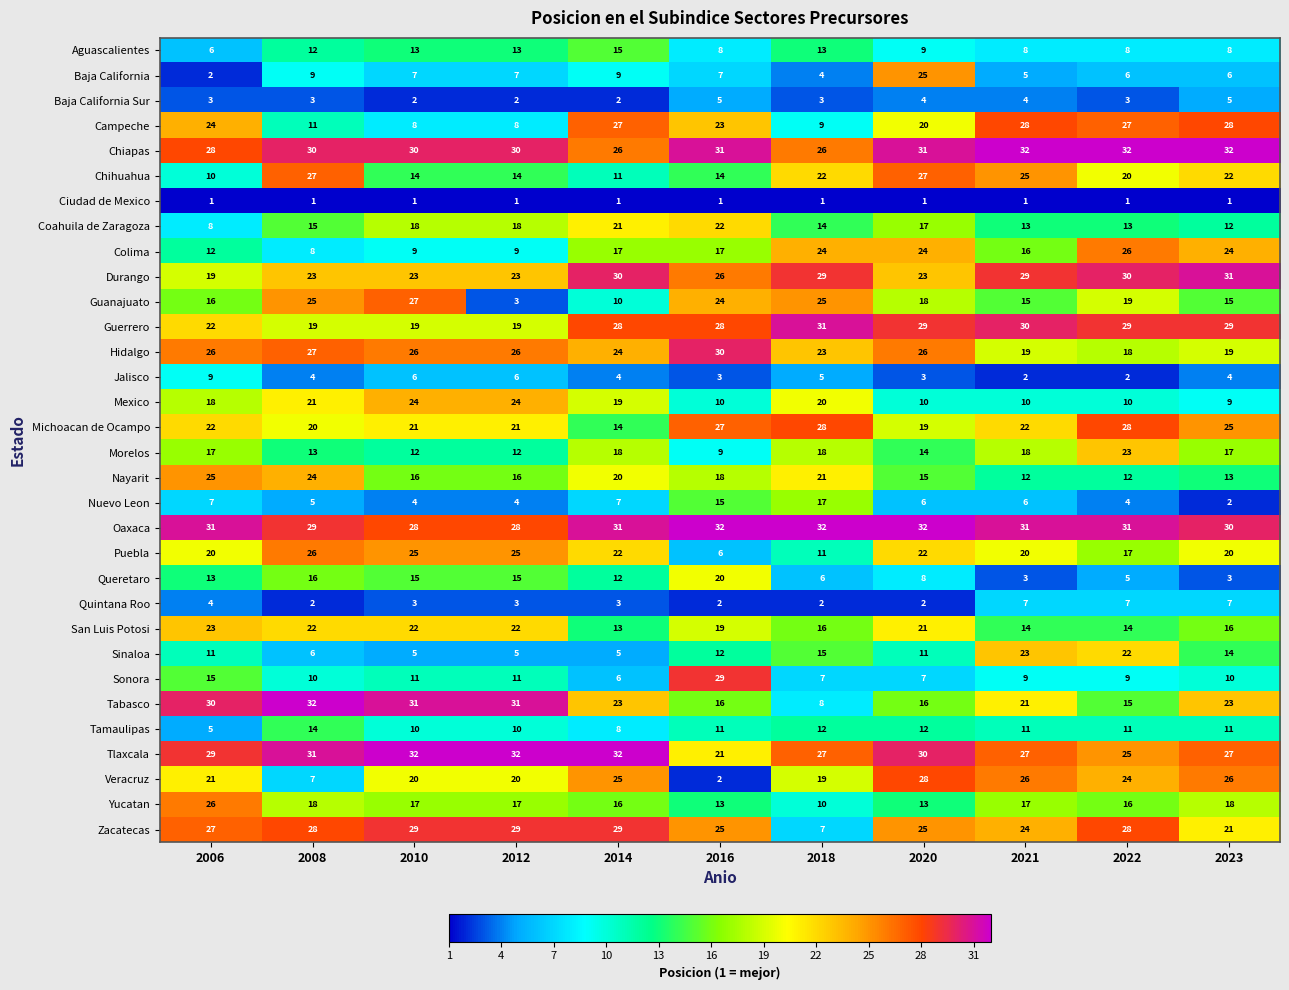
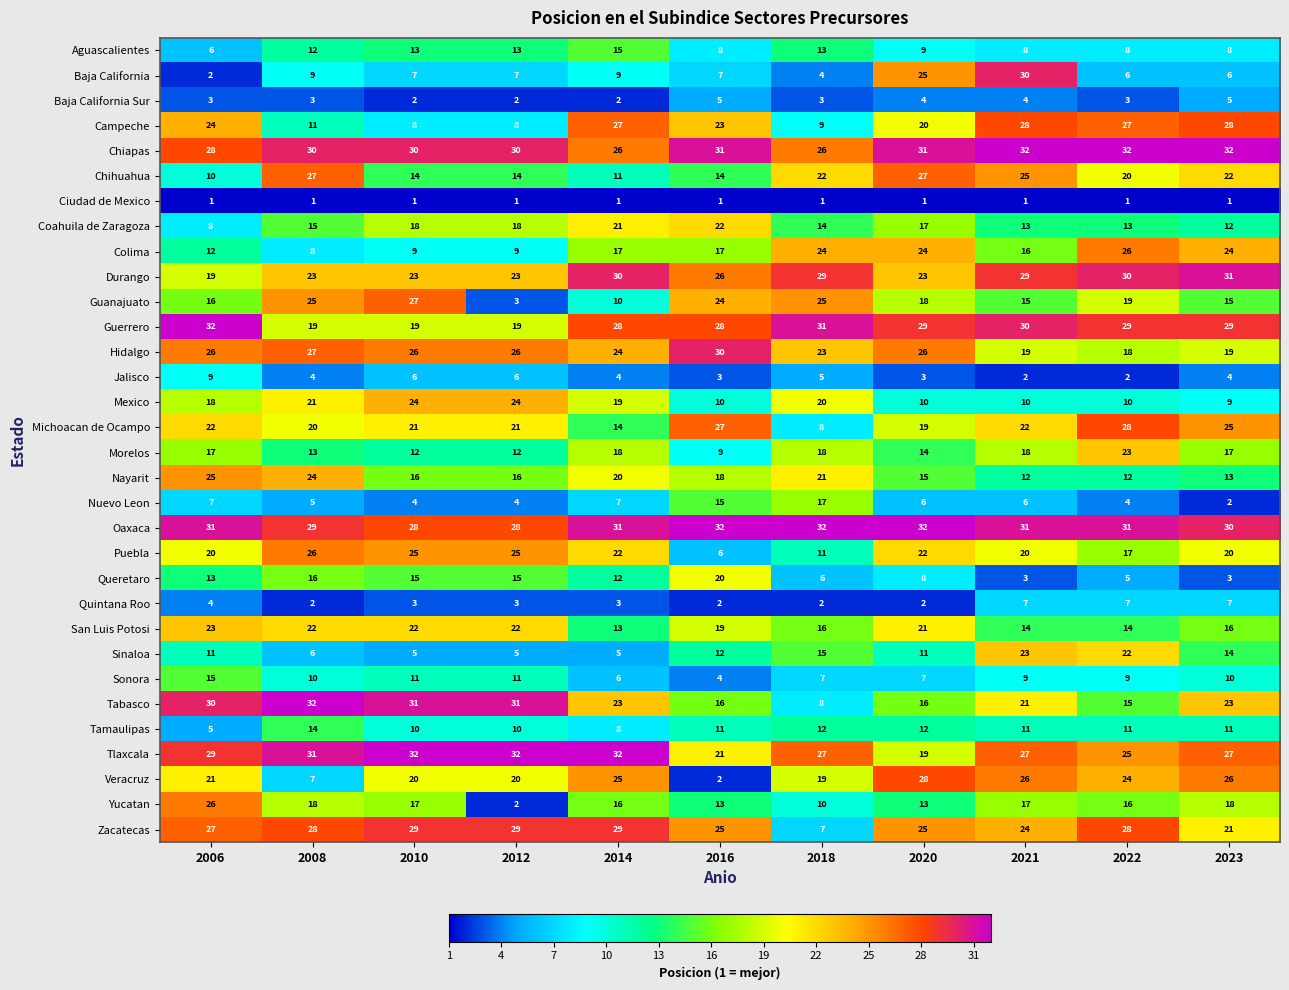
Baja California, 2021: 5 -> 30
Guerrero, 2006: 22 -> 32
Michoacan de Ocampo, 2018: 28 -> 8
Sonora, 2016: 29 -> 4
Tlaxcala, 2020: 30 -> 19
Yucatan, 2012: 17 -> 2
